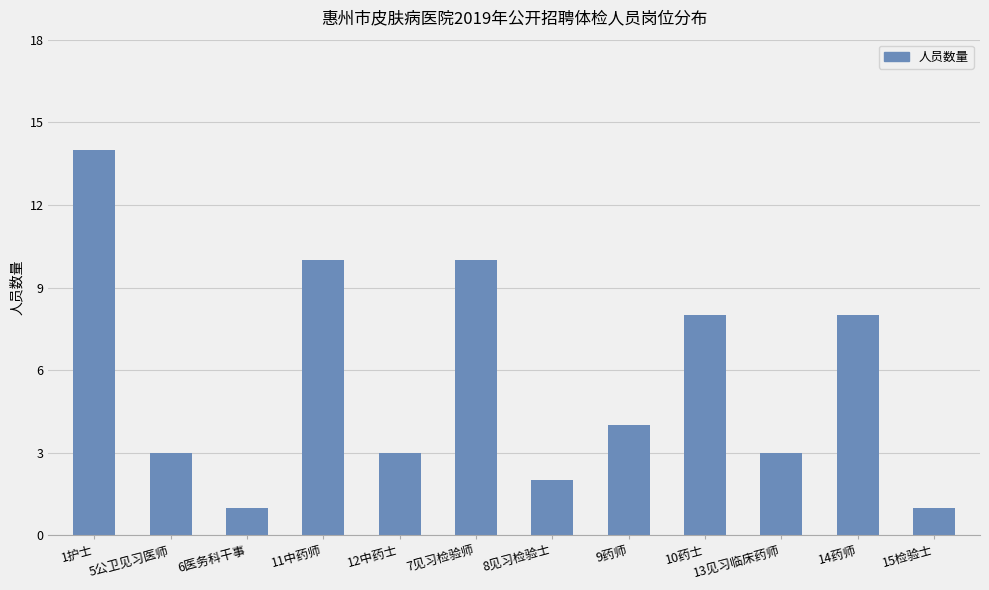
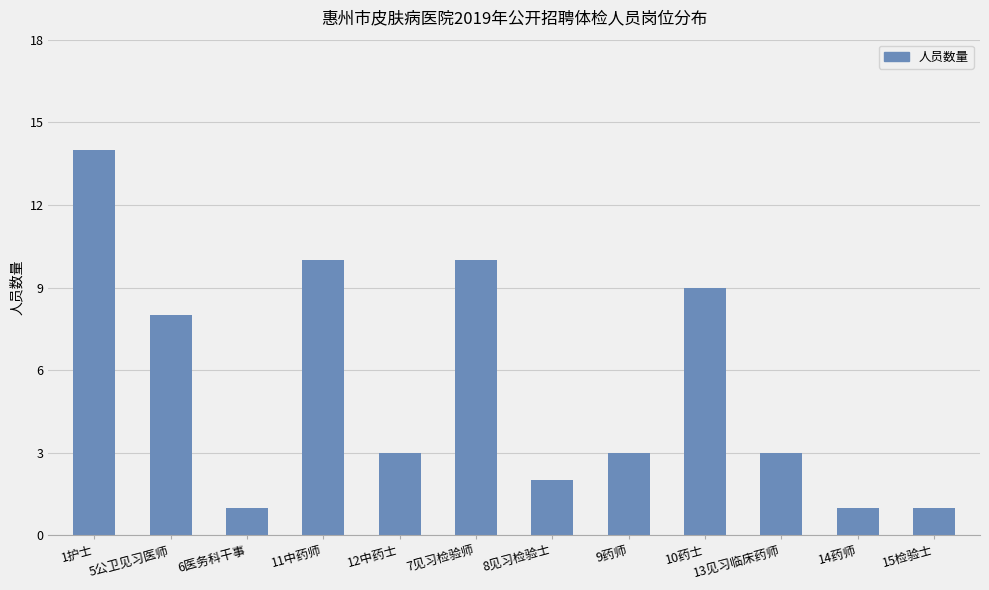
5公卫见习医师: 3 -> 8
9药师: 4 -> 3
10药士: 8 -> 9
14药师: 8 -> 1
